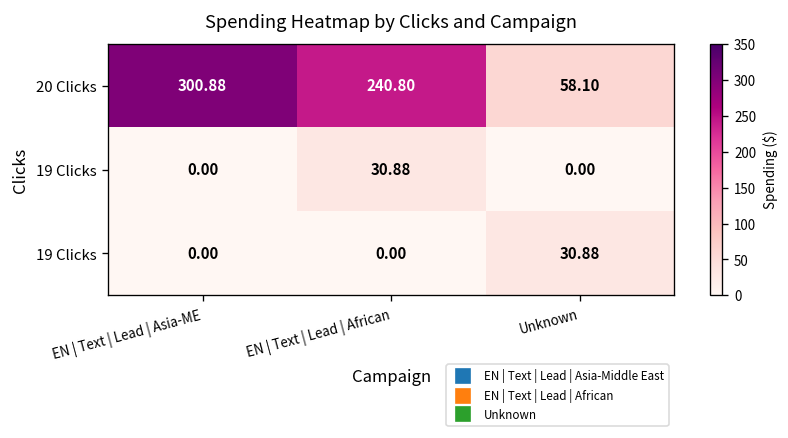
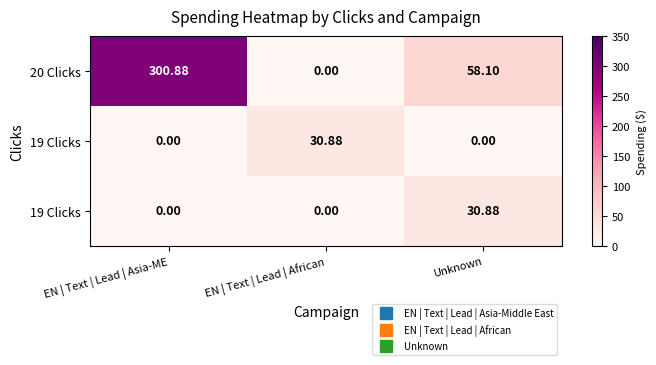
20 Clicks, EN | Text | Lead | African: 240.80 -> 0.00
